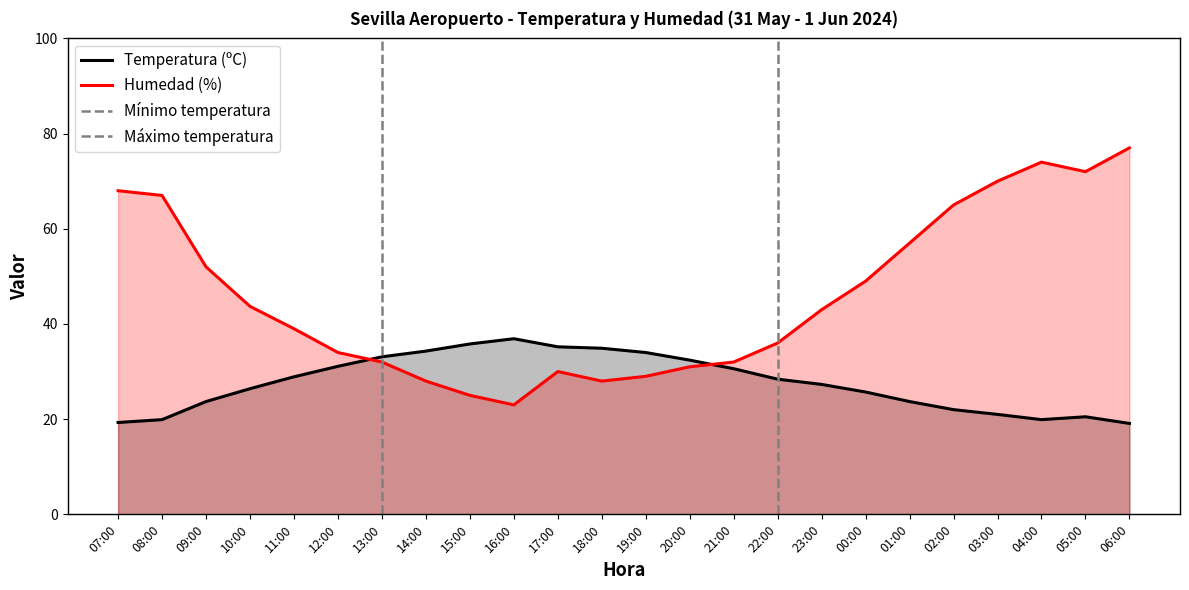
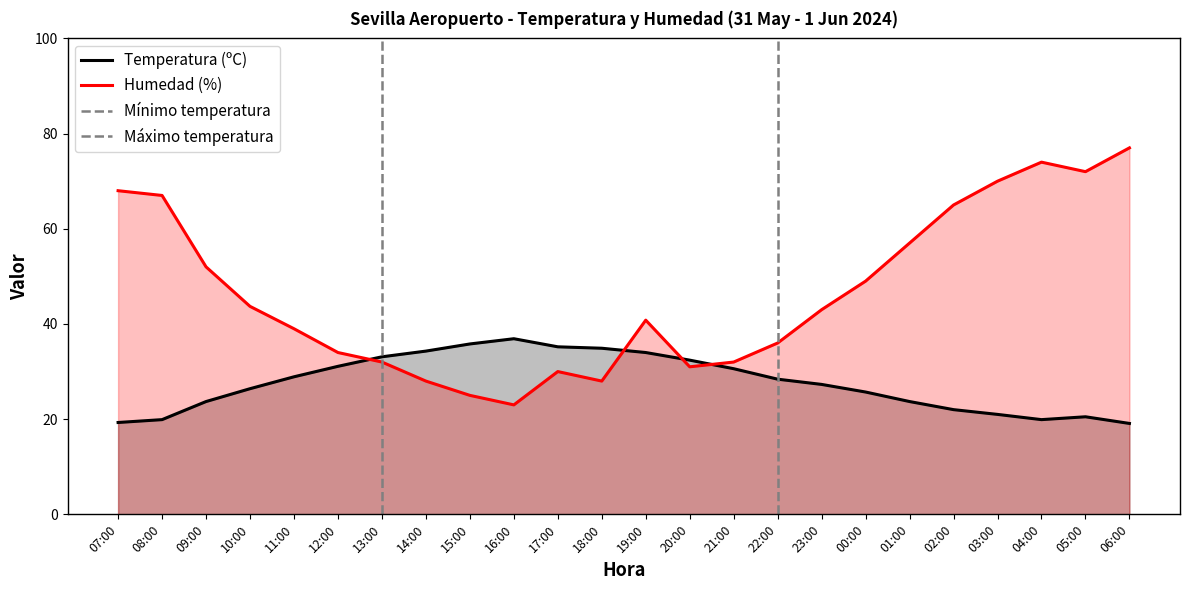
Humedad (%), 19:00: 29 -> 41
